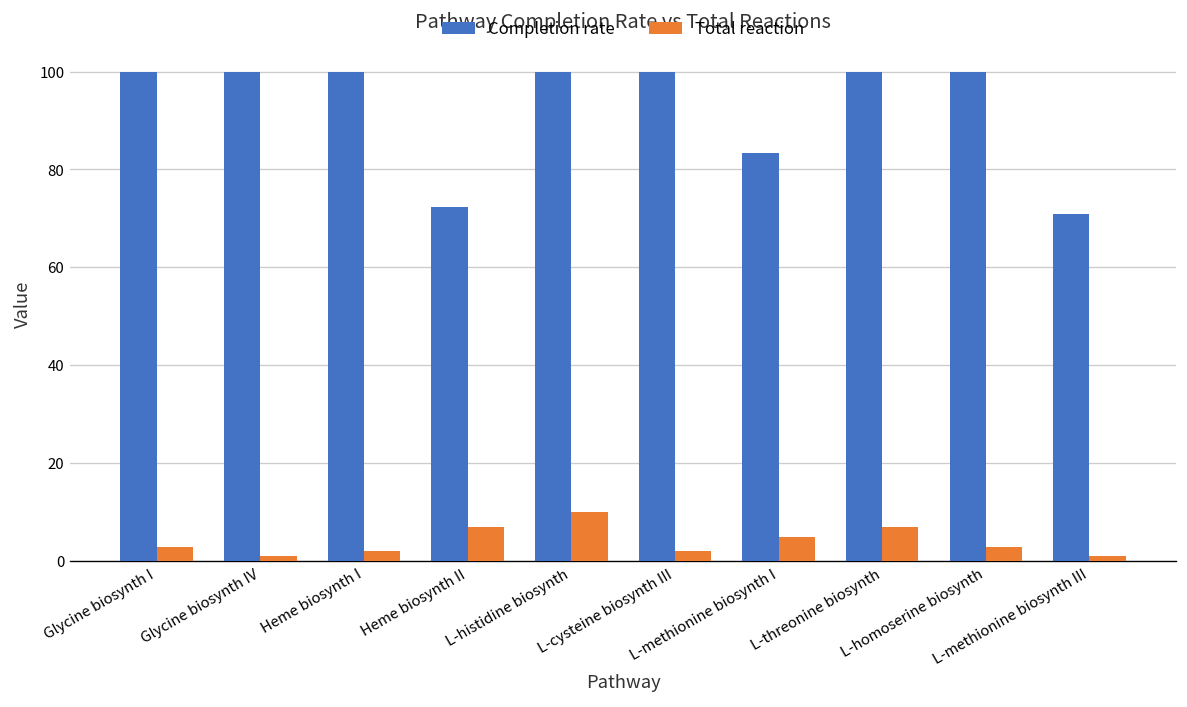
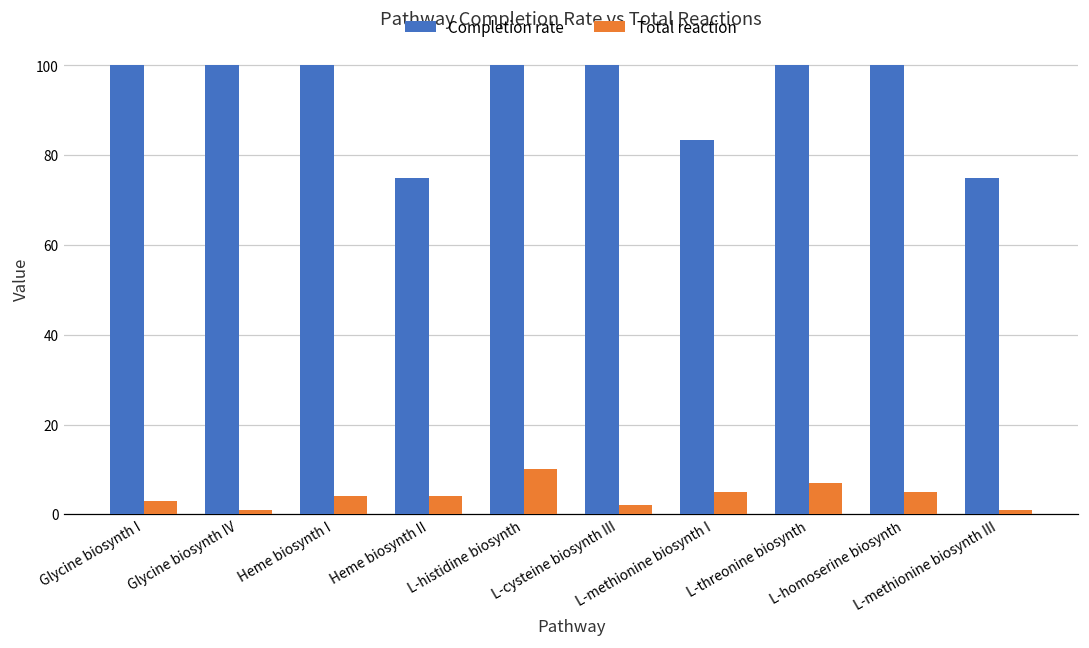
Total reaction, Heme biosynth I: 2 -> 4
Completion rate, Heme biosynth II: 72 -> 75
Total reaction, Heme biosynth II: 7 -> 4
Total reaction, L-homoserine biosynth: 3 -> 5
Completion rate, L-methionine biosynth III: 71 -> 75
